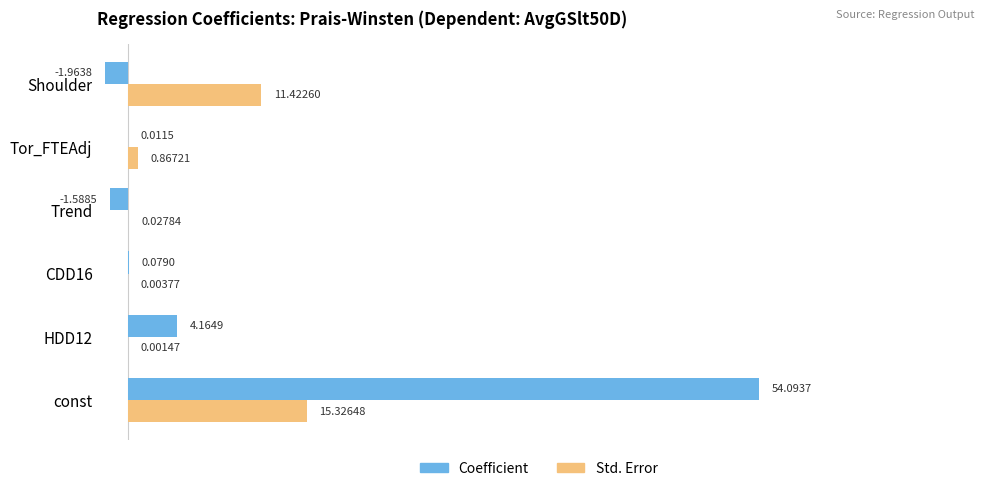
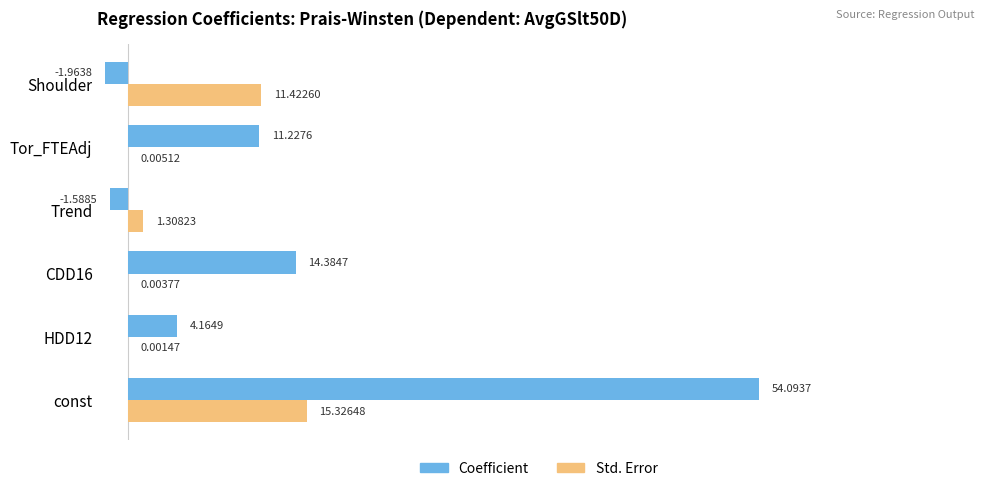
Coefficient, Tor_FTEAdj: 0.0115 -> 11.2276
Std. Error, Tor_FTEAdj: 0.86721 -> 0.00512
Std. Error, Trend: 0.02784 -> 1.30823
Coefficient, CDD16: 0.0790 -> 14.3847
